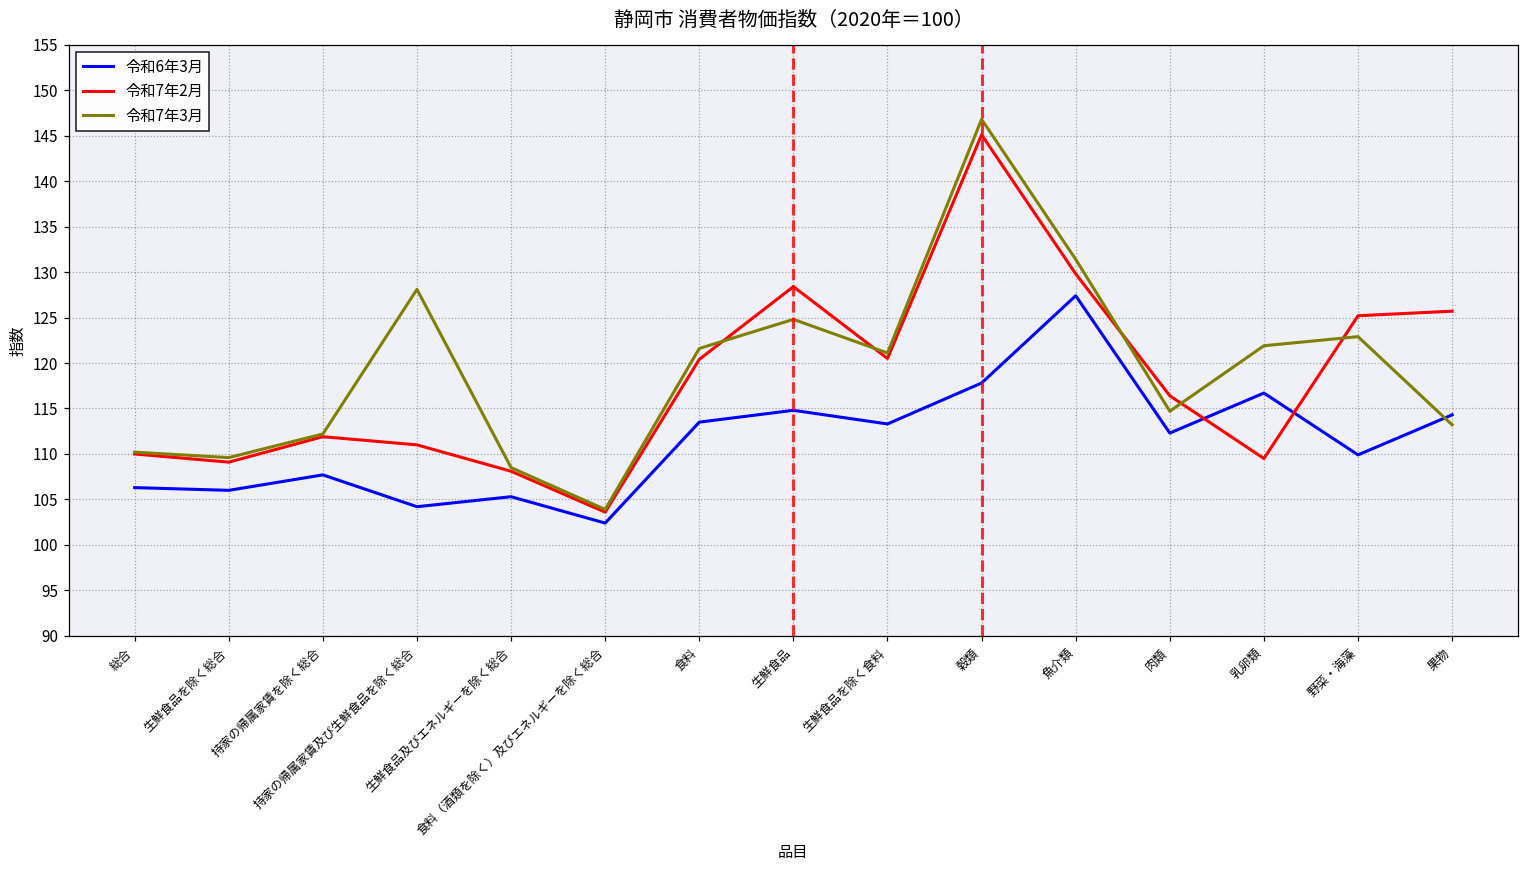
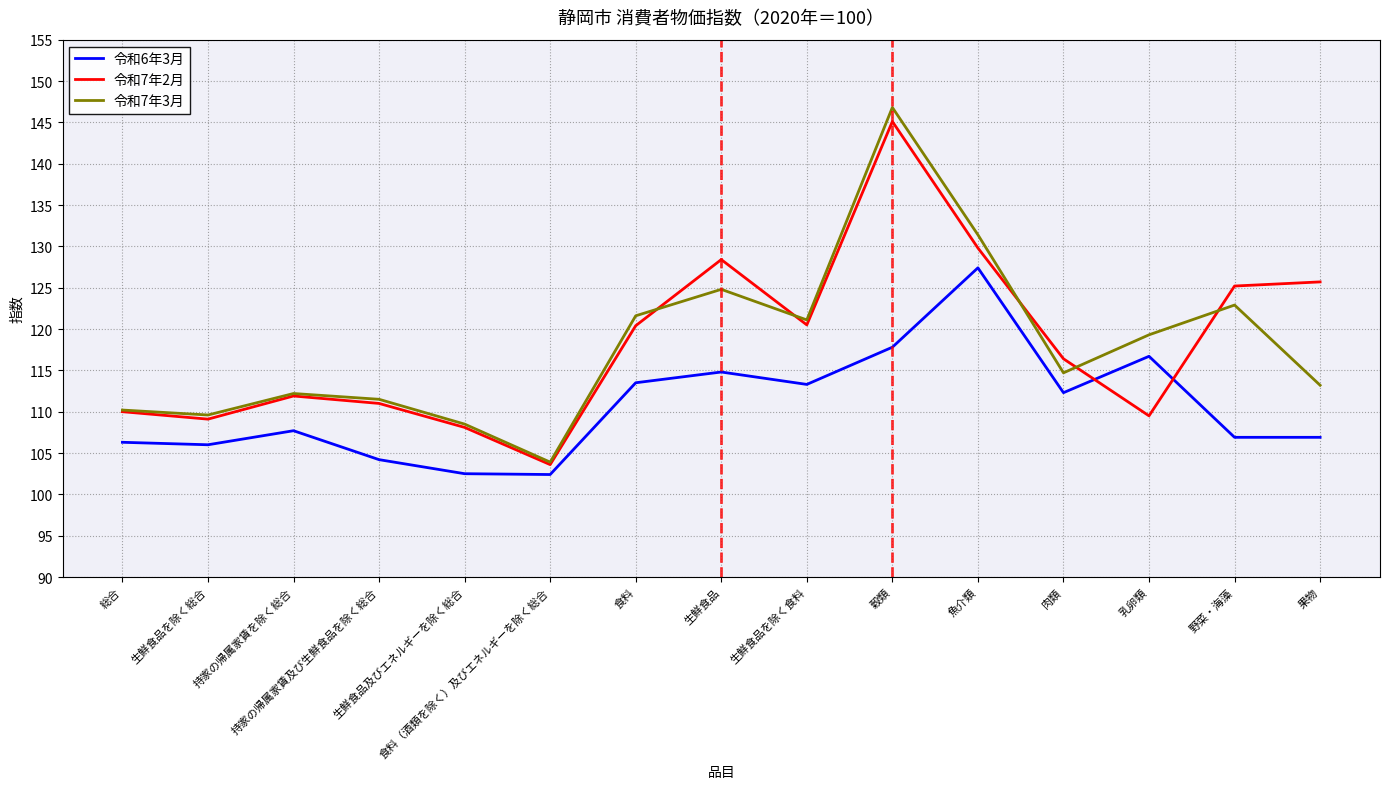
令和7年3月, 持家の帰属家賃及び生鮮食品を除く総合: 128 -> 112
令和6年3月, 生鮮食品及びエネルギーを除く総合: 105 -> 103
令和7年3月, 乳卵類: 122 -> 119
令和6年3月, 野菜・海藻: 110 -> 107
令和6年3月, 果物: 114 -> 107
